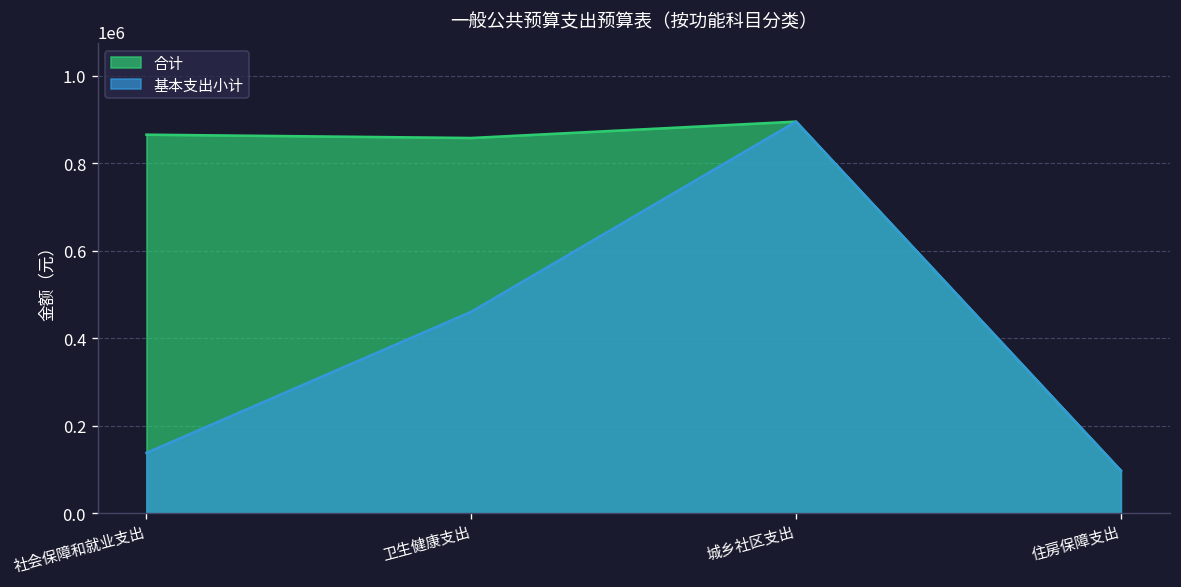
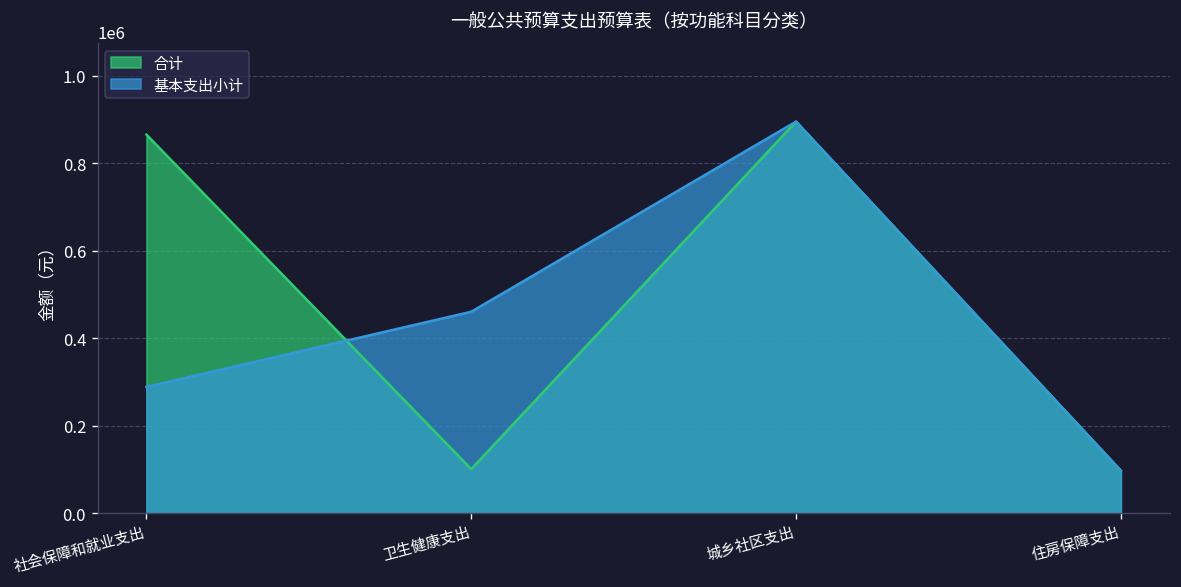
基本支出小计, 社会保障和就业支出: 140000 -> 290000
合计, 卫生健康支出: 860000 -> 100000
